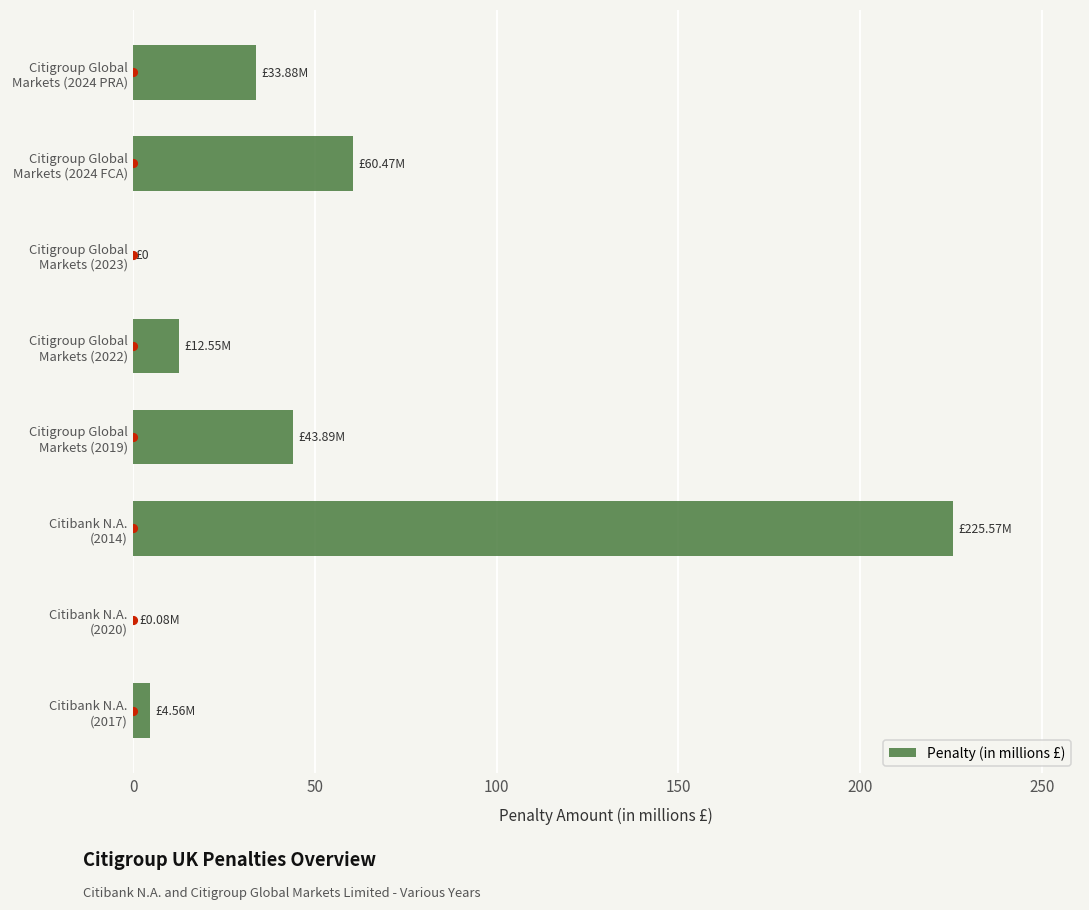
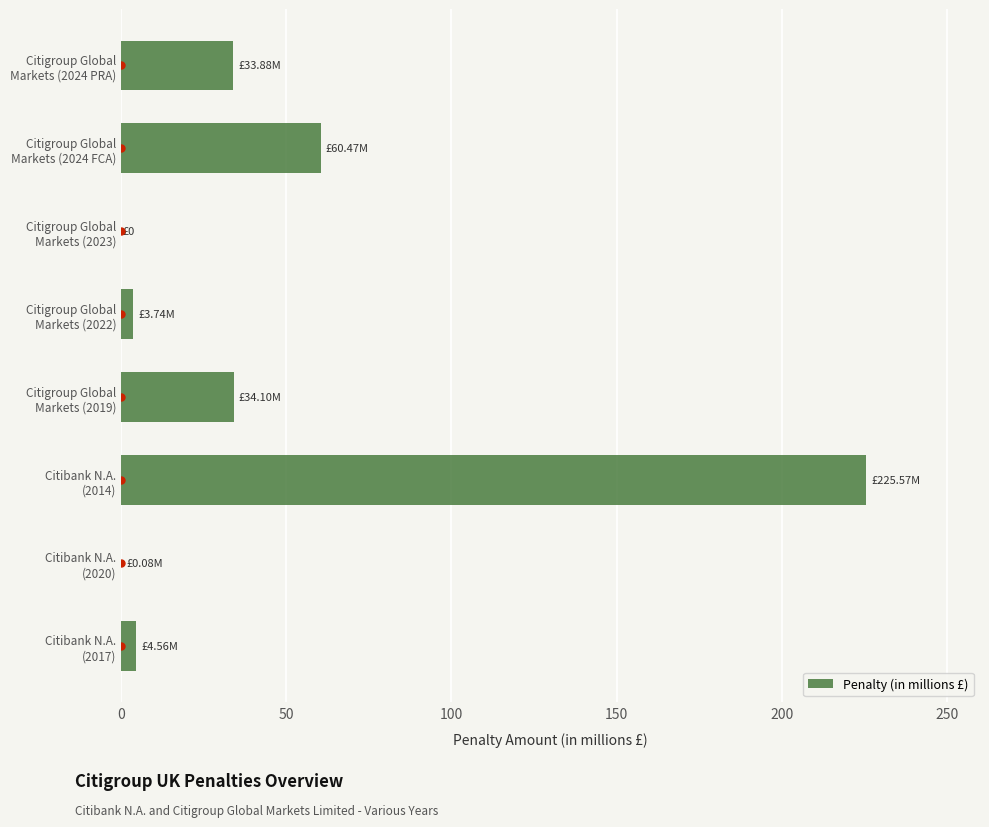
Penalty (in millions £), Citigroup Global Markets (2022): £12.55M -> £3.74M
Penalty (in millions £), Citigroup Global Markets (2019): £43.89M -> £34.10M
